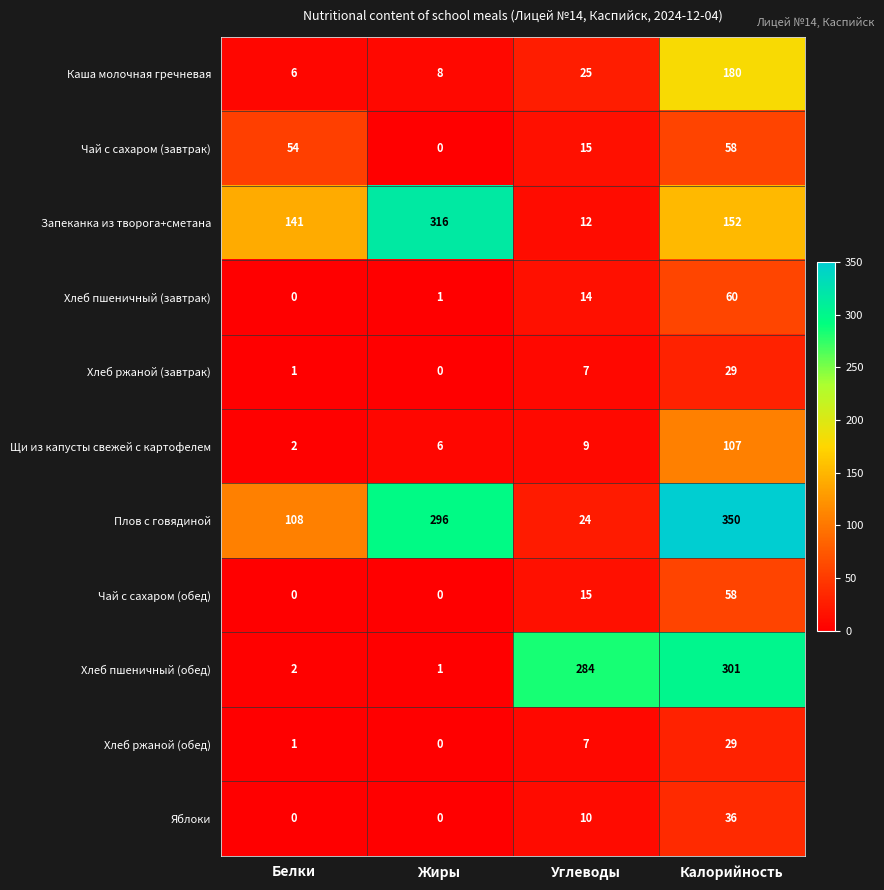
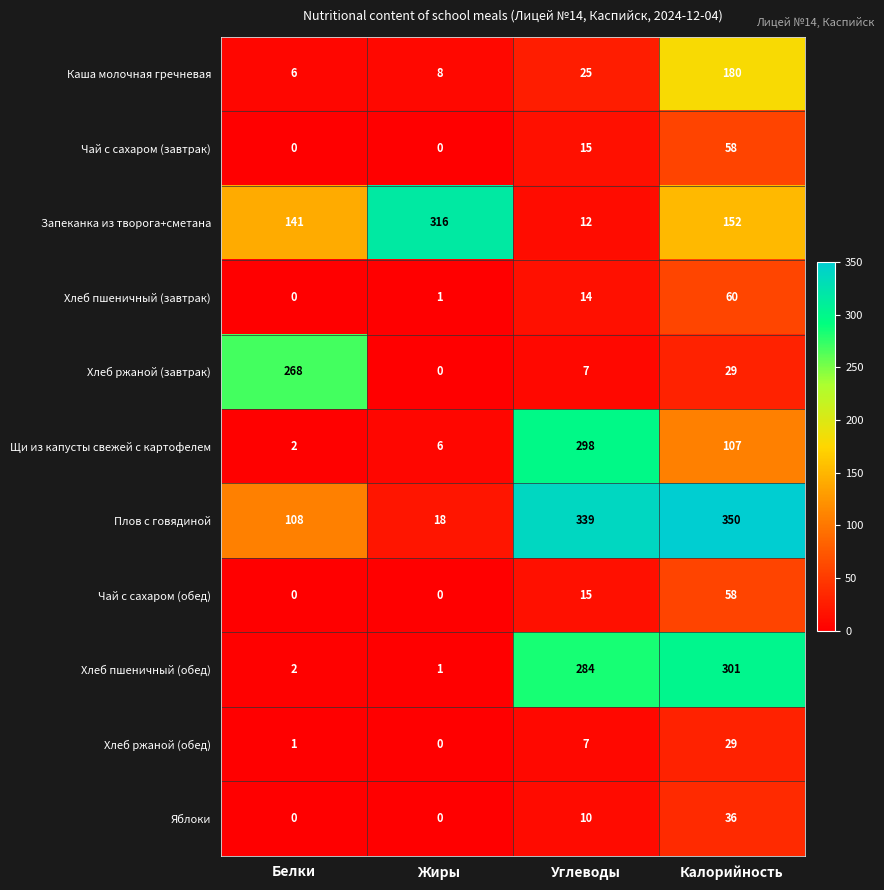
Чай с сахаром (завтрак), Белки: 54 -> 0
Хлеб ржаной (завтрак), Белки: 1 -> 268
Щи из капусты свежей с картофелем, Углеводы: 9 -> 298
Плов с говядиной, Жиры: 296 -> 18
Плов с говядиной, Углеводы: 24 -> 339
